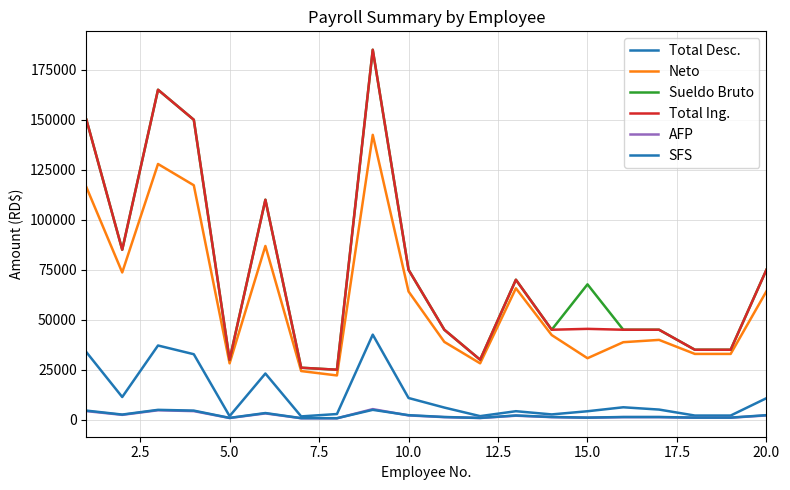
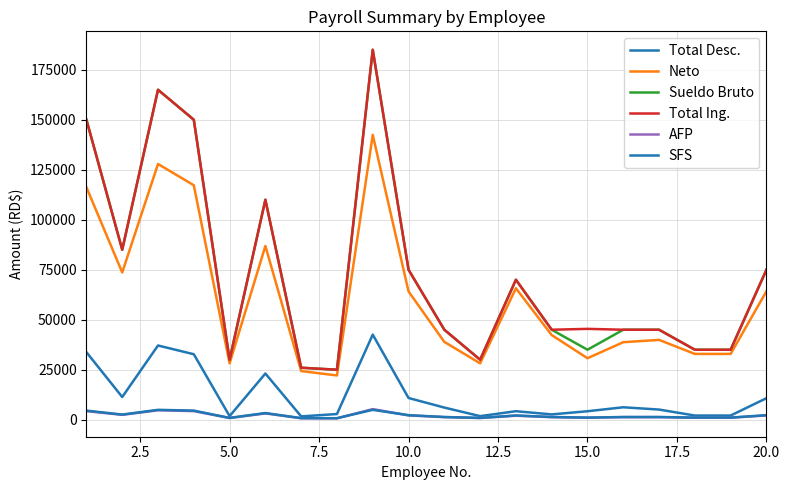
Sueldo Bruto, 15.0: 68000 -> 35000
